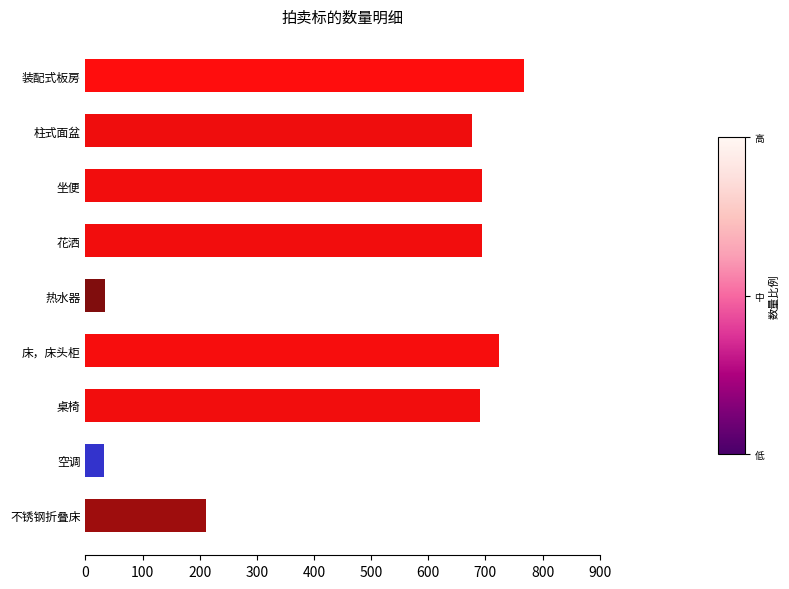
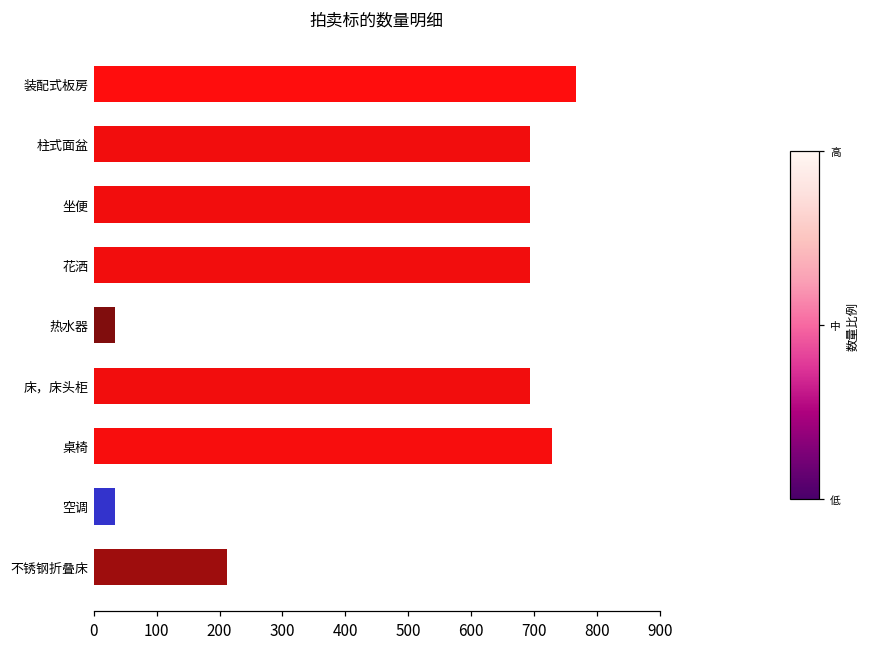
柱式面盆: 680 -> 690
床，床头柜: 720 -> 690
桌椅: 690 -> 730
